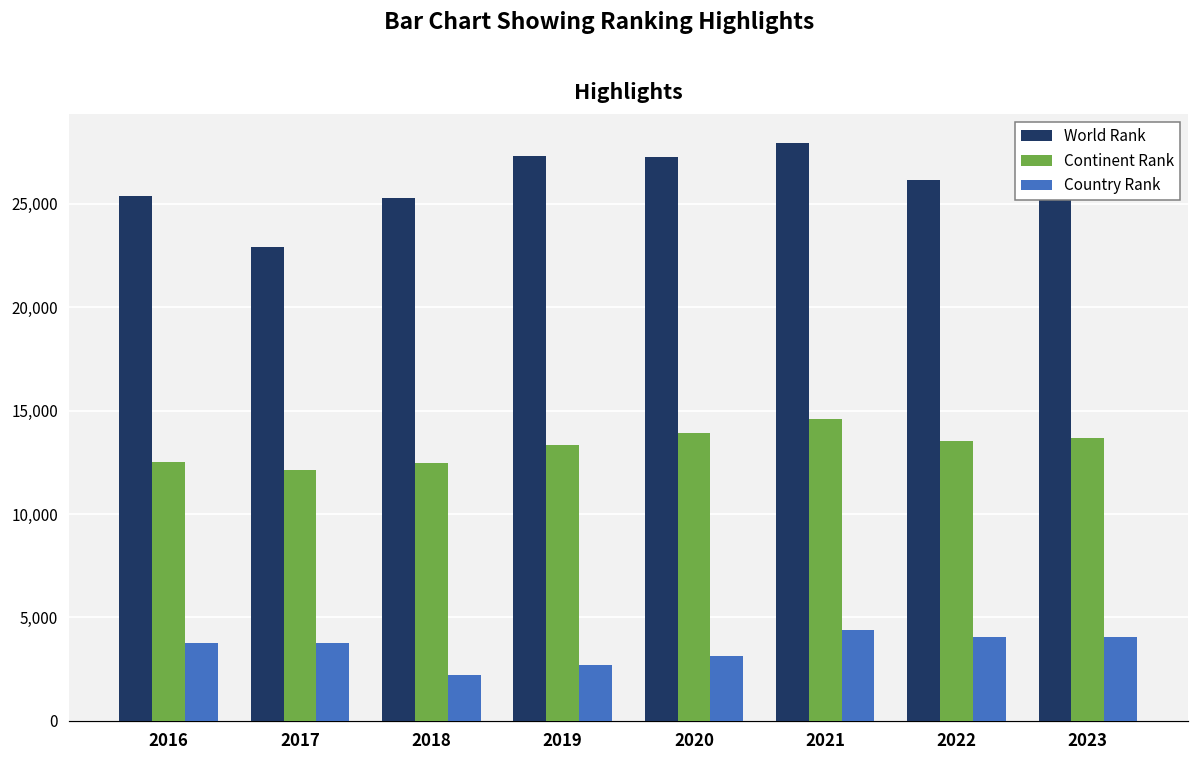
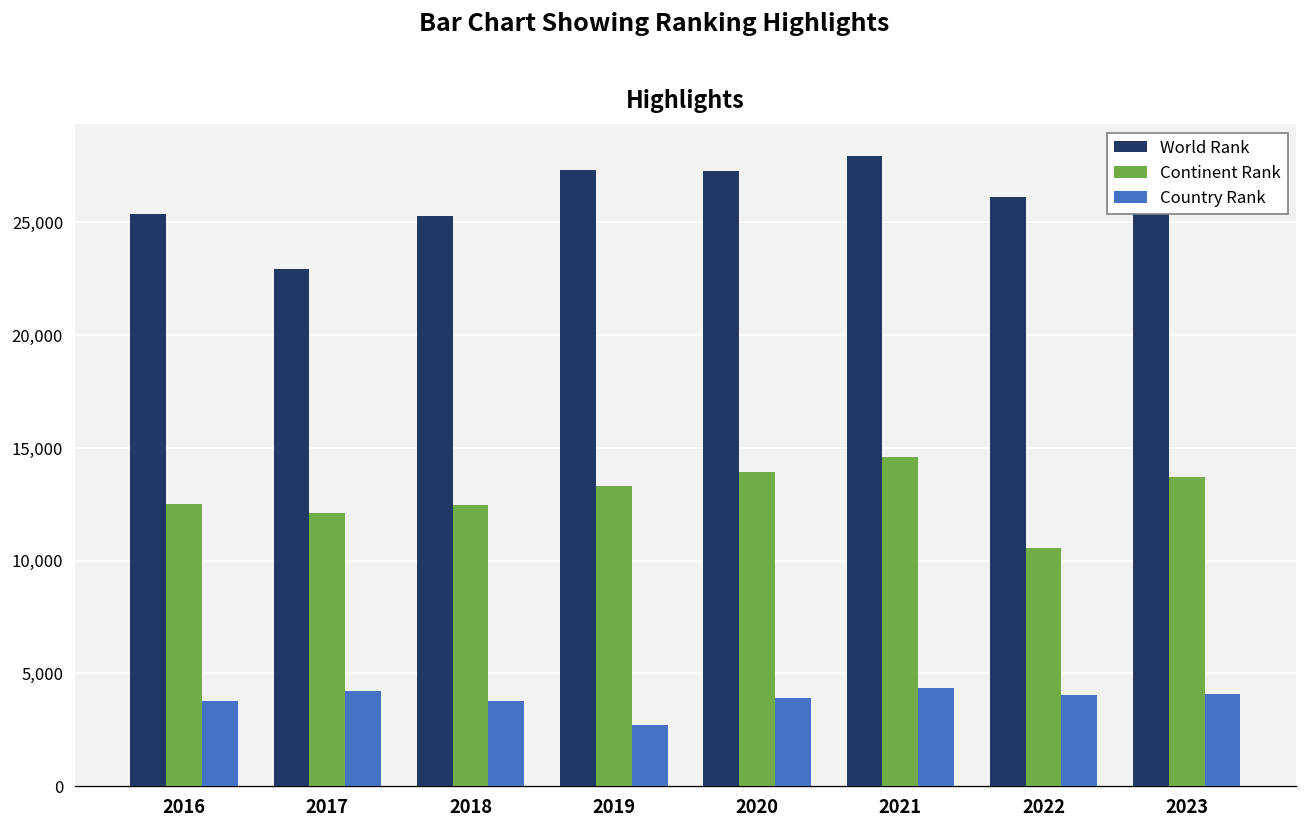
Country Rank, 2017: 3,800 -> 4,200
Country Rank, 2018: 2,200 -> 3,800
Country Rank, 2020: 3,100 -> 3,900
Continent Rank, 2022: 13,500 -> 10,600
